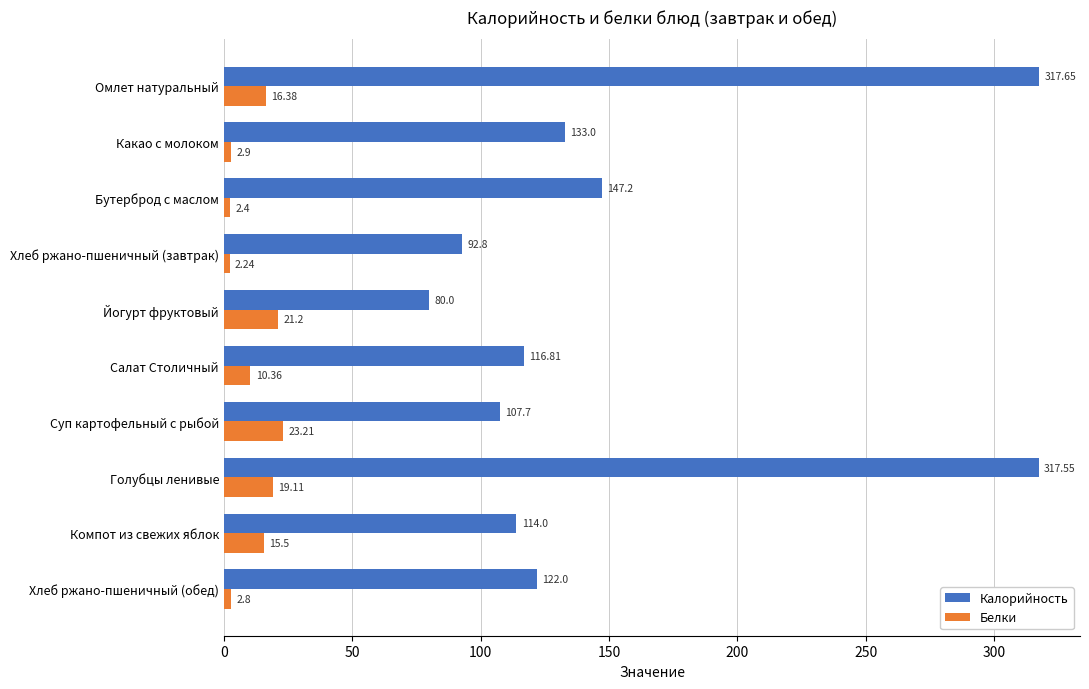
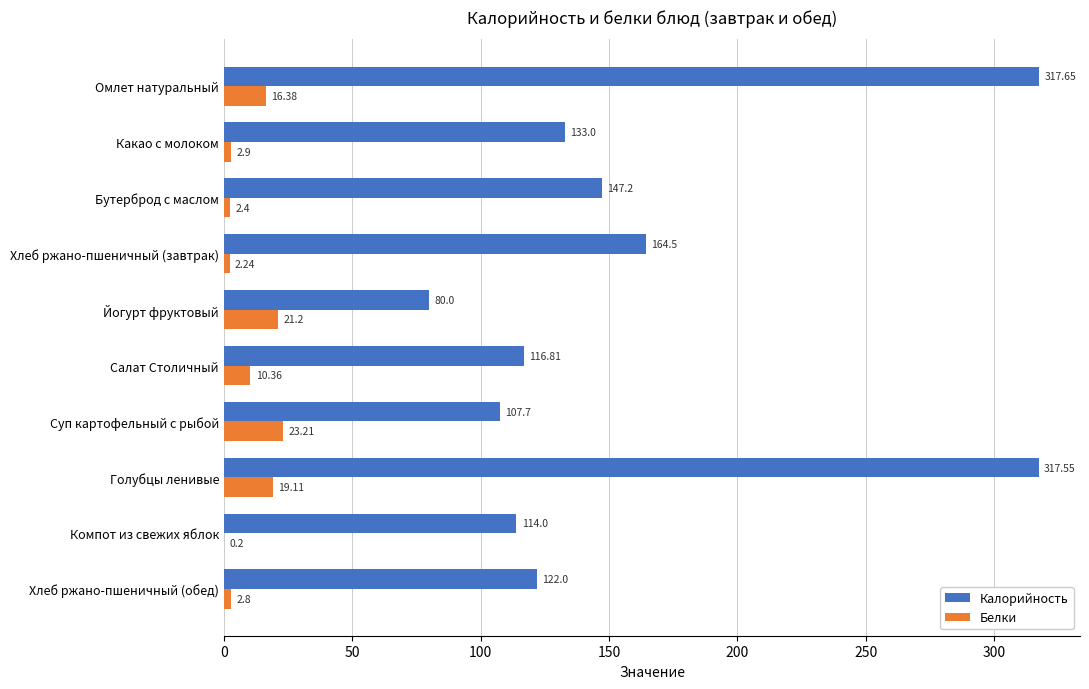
Калорийность, Хлеб ржано-пшеничный (завтрак): 92.8 -> 164.5
Белки, Компот из свежих яблок: 15.5 -> 0.2
